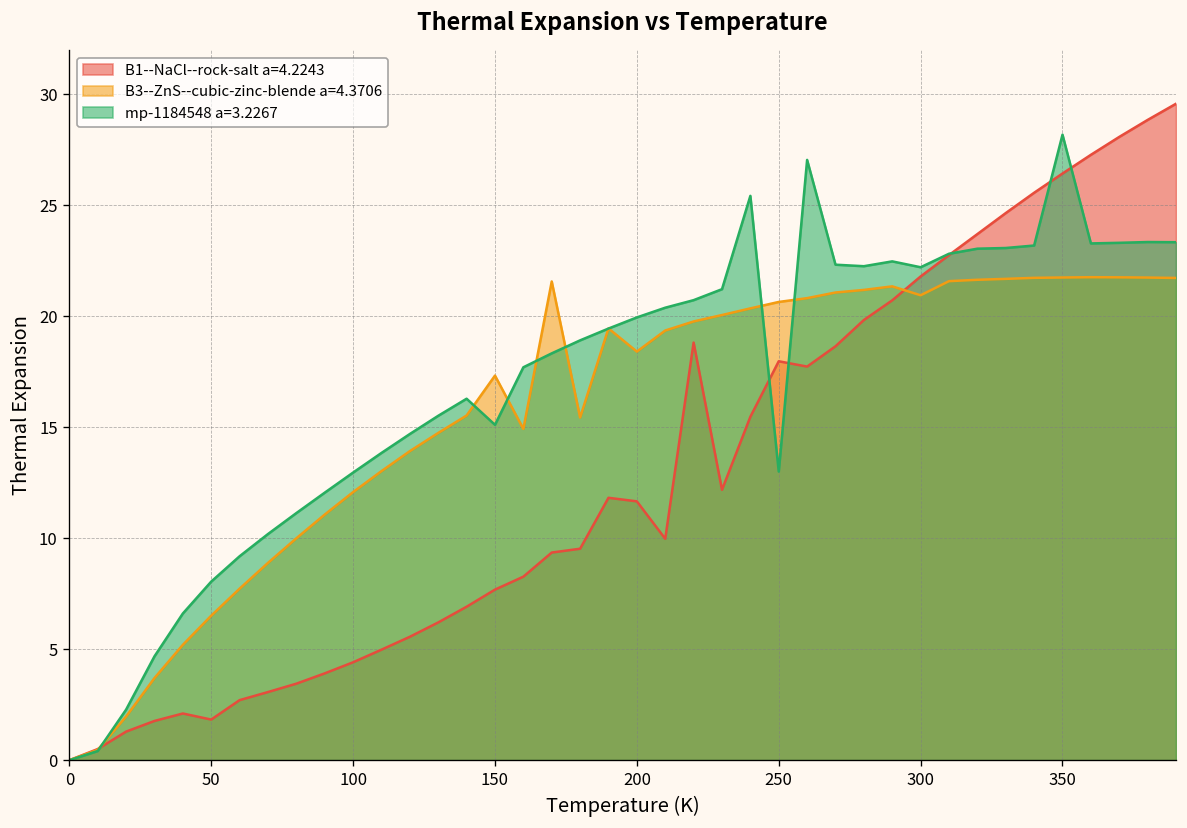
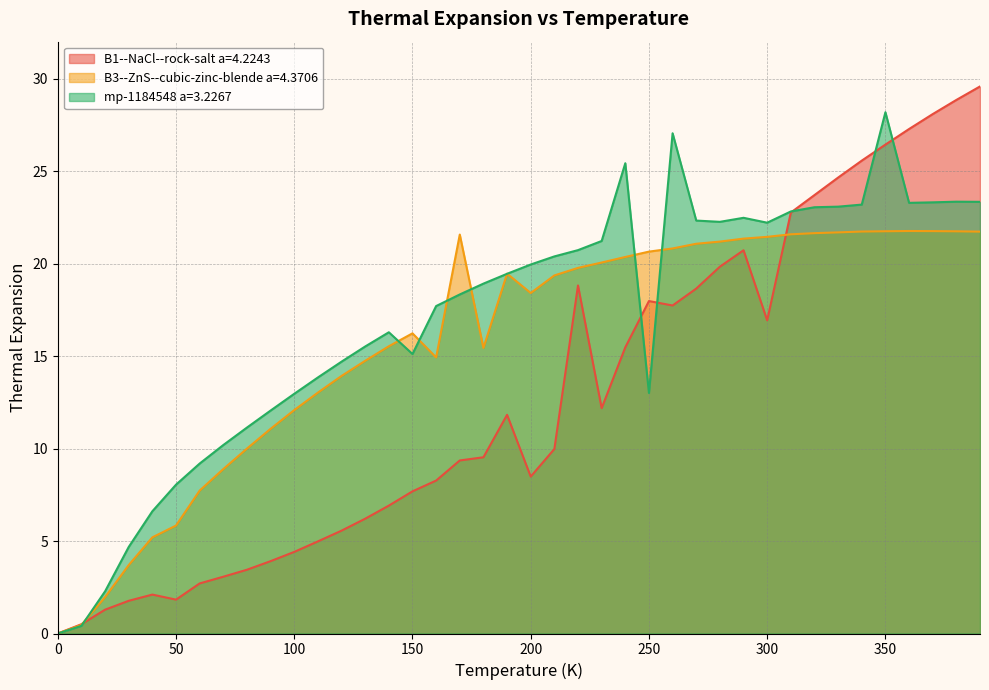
B3--ZnS--cubic-zinc-blende a=4.3706, 50: 6.5 -> 5.8
B3--ZnS--cubic-zinc-blende a=4.3706, 150: 17.3 -> 16.2
B1--NaCl--rock-salt a=4.2243, 200: 11.7 -> 8.5
B1--NaCl--rock-salt a=4.2243, 300: 21.8 -> 16.9
B3--ZnS--cubic-zinc-blende a=4.3706, 300: 20.9 -> 21.4
